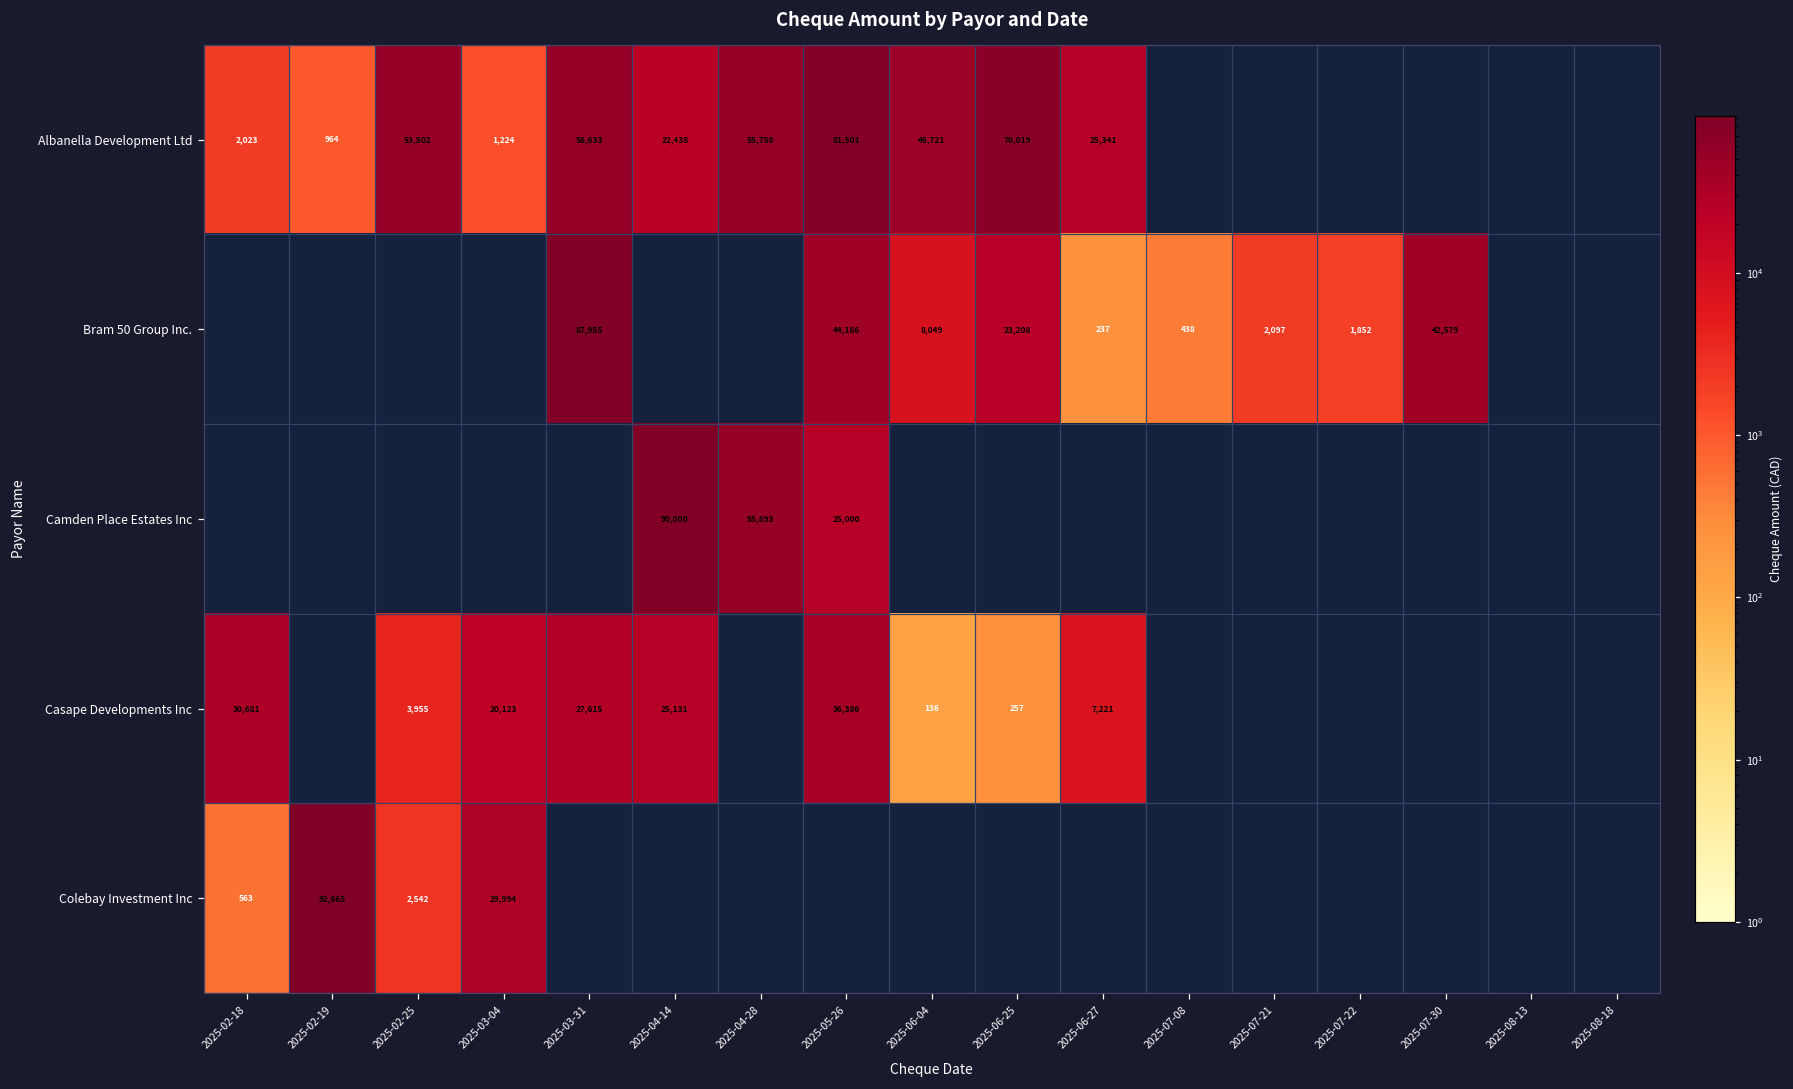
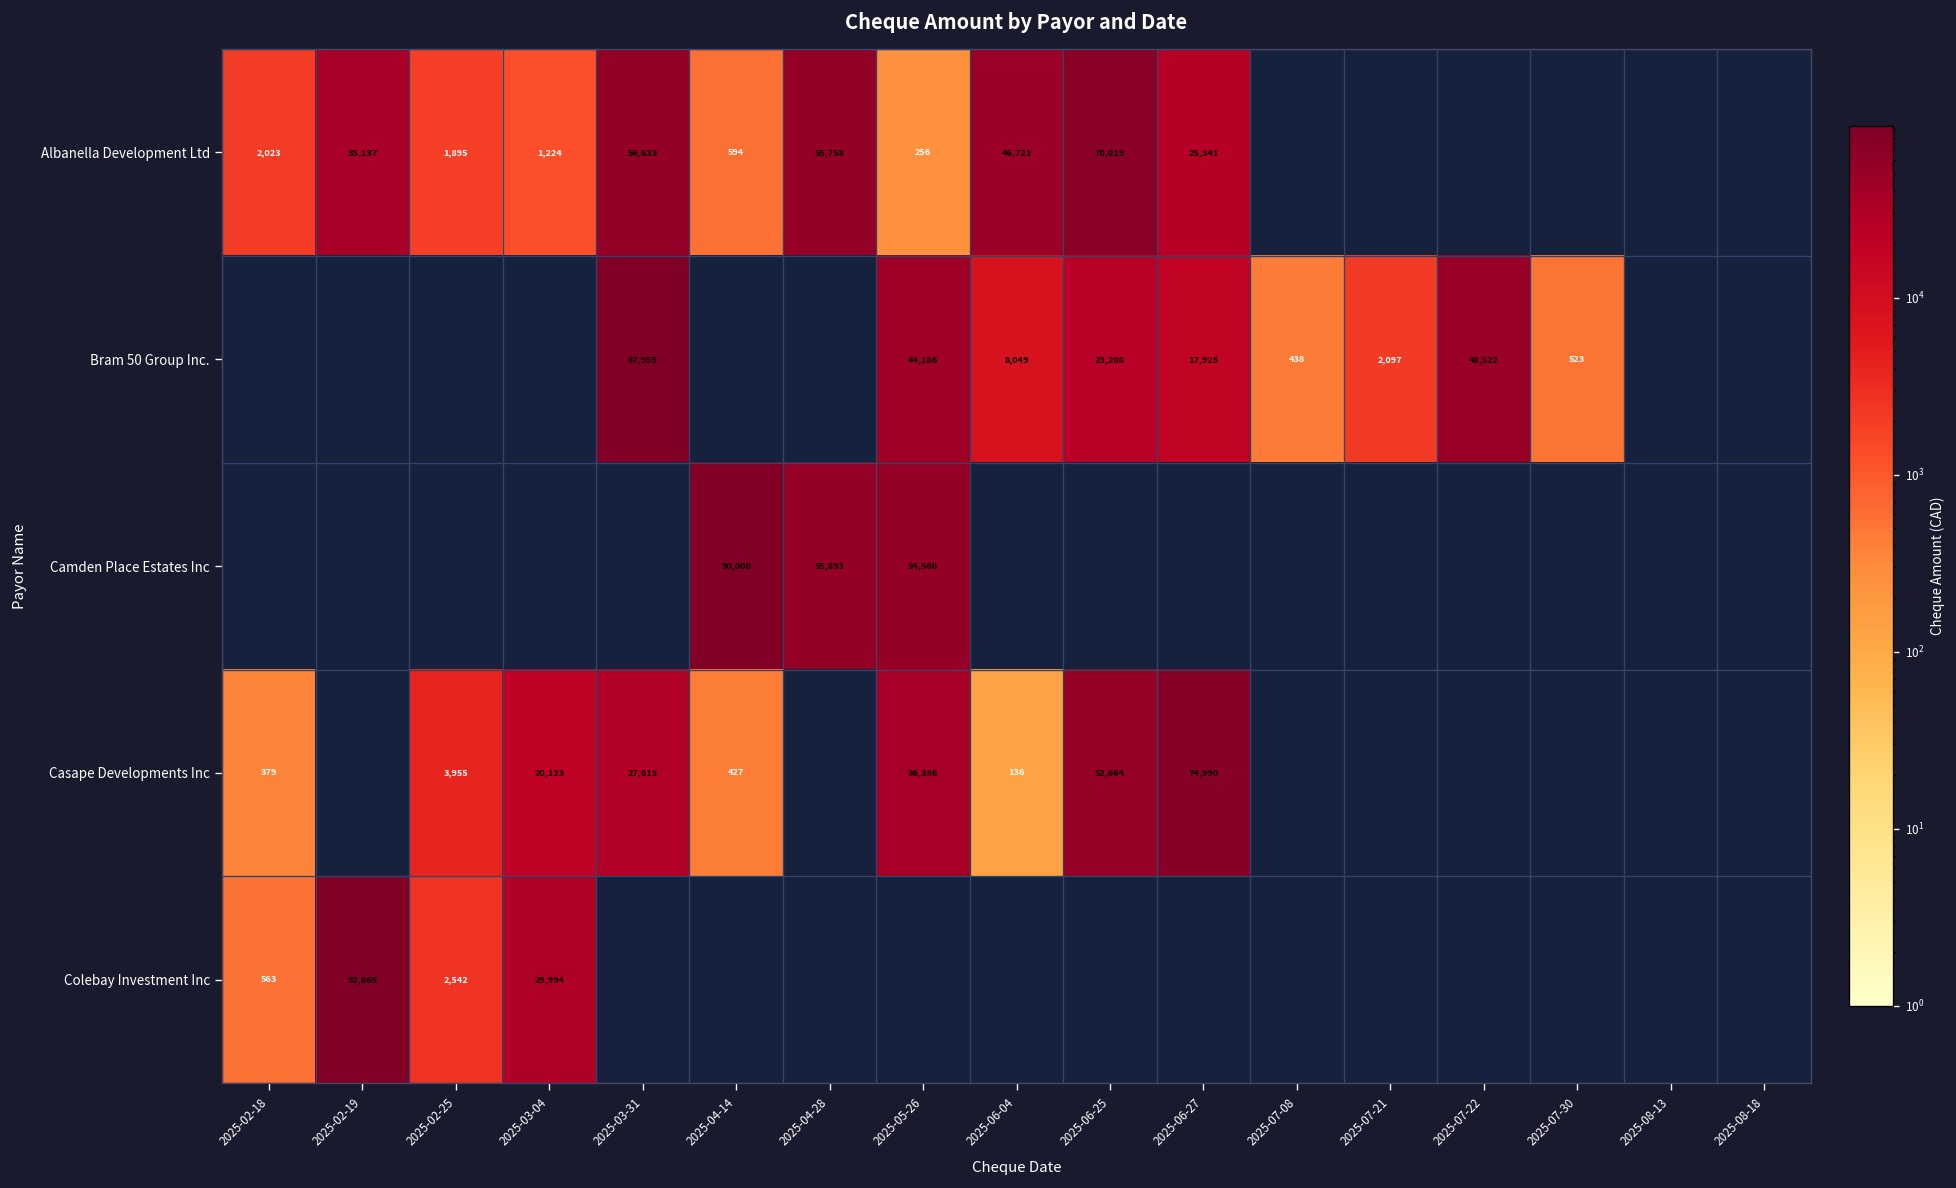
Albanella Development Ltd, 2025-02-19: 964 -> 35,137
Albanella Development Ltd, 2025-02-25: 53,502 -> 1,895
Albanella Development Ltd, 2025-04-14: 22,438 -> 594
Albanella Development Ltd, 2025-05-26: 81,501 -> 256
Bram 50 Group Inc., 2025-06-27: 237 -> 17,925
Bram 50 Group Inc., 2025-07-22: 1,852 -> 48,522
Bram 50 Group Inc., 2025-07-30: 42,579 -> 523
Camden Place Estates Inc, 2025-05-26: 25,000 -> 54,560
Casape Developments Inc, 2025-02-18: 30,681 -> 379
Casape Developments Inc, 2025-04-14: 25,131 -> 427
Casape Developments Inc, 2025-06-25: 257 -> 52,664
Casape Developments Inc, 2025-06-27: 7,221 -> 74,990
